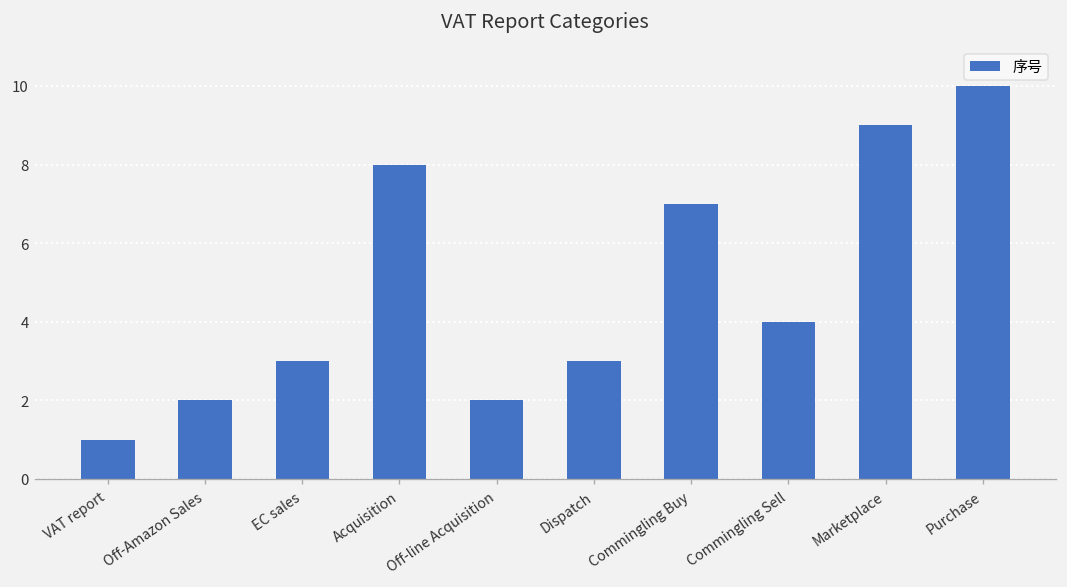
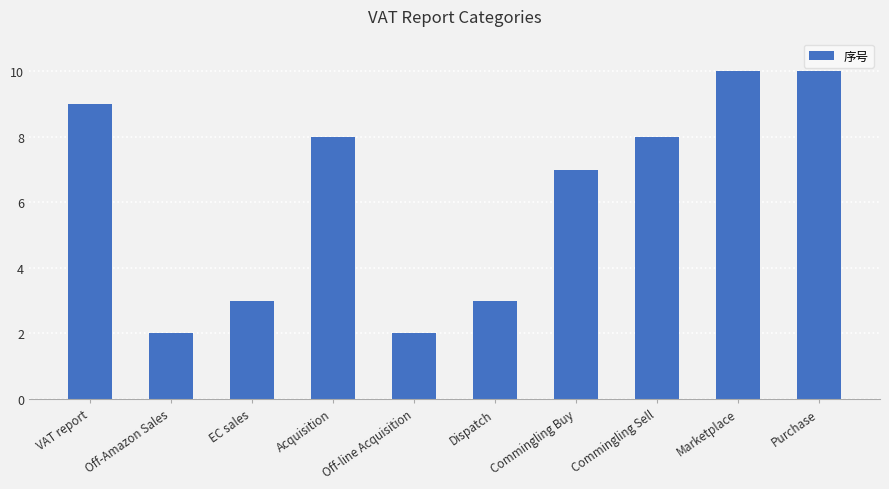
VAT report: 1 -> 9
Commingling Sell: 4 -> 8
Marketplace: 9 -> 10
